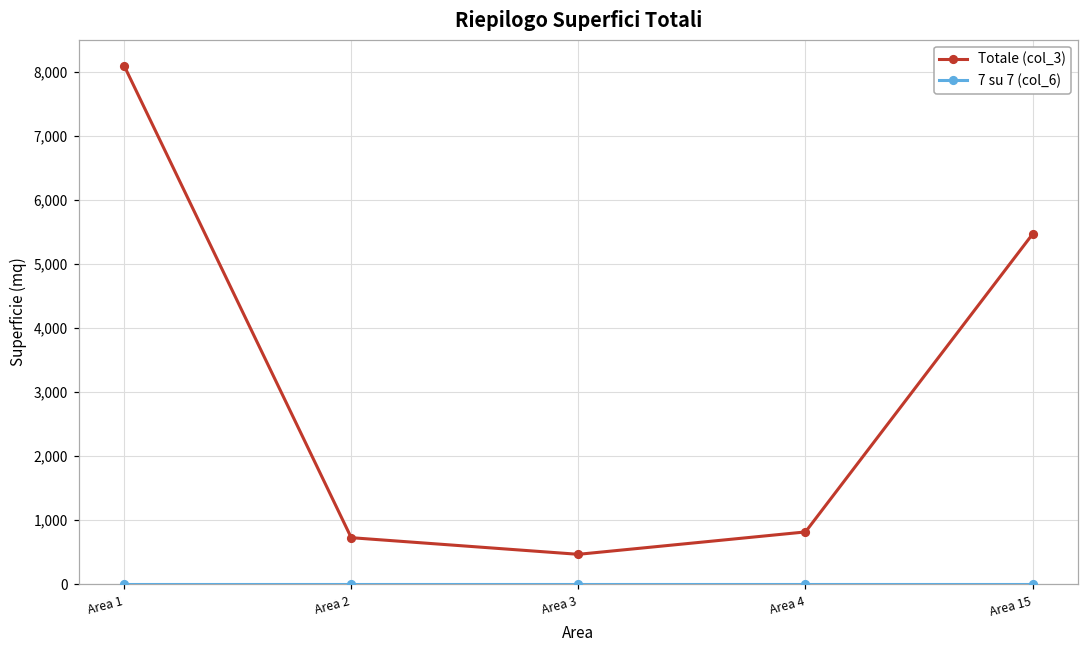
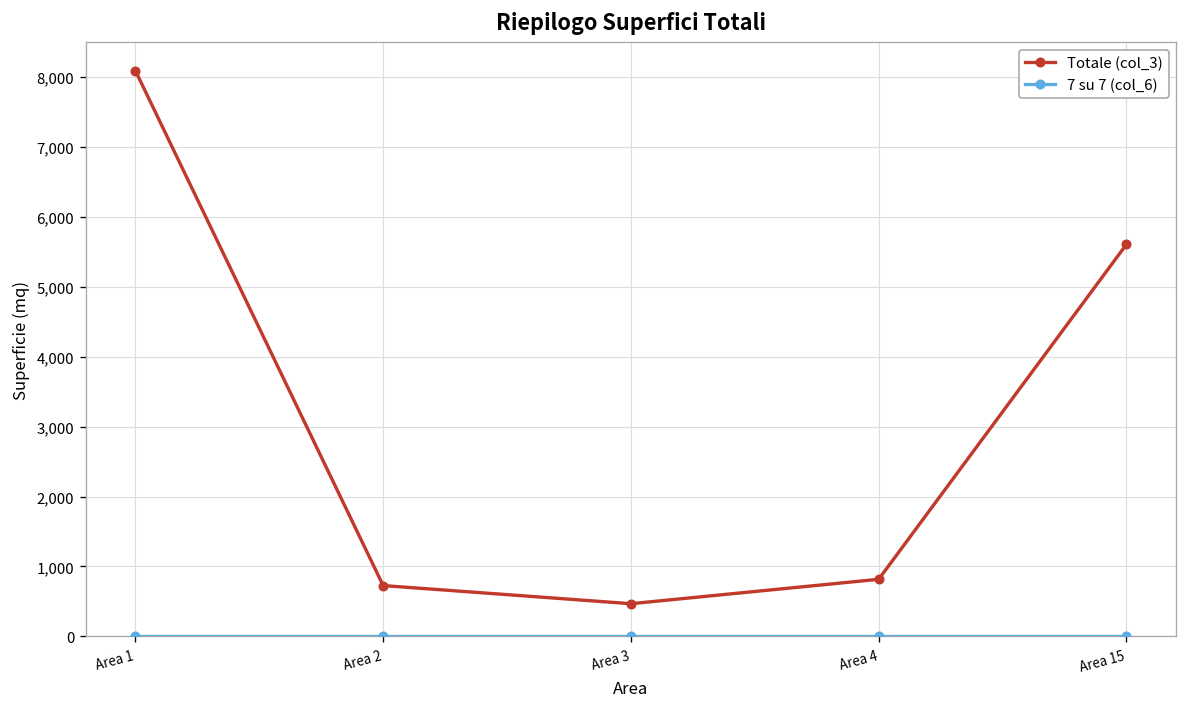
Totale (col_3), Area 15: 5,500 -> 5,600
